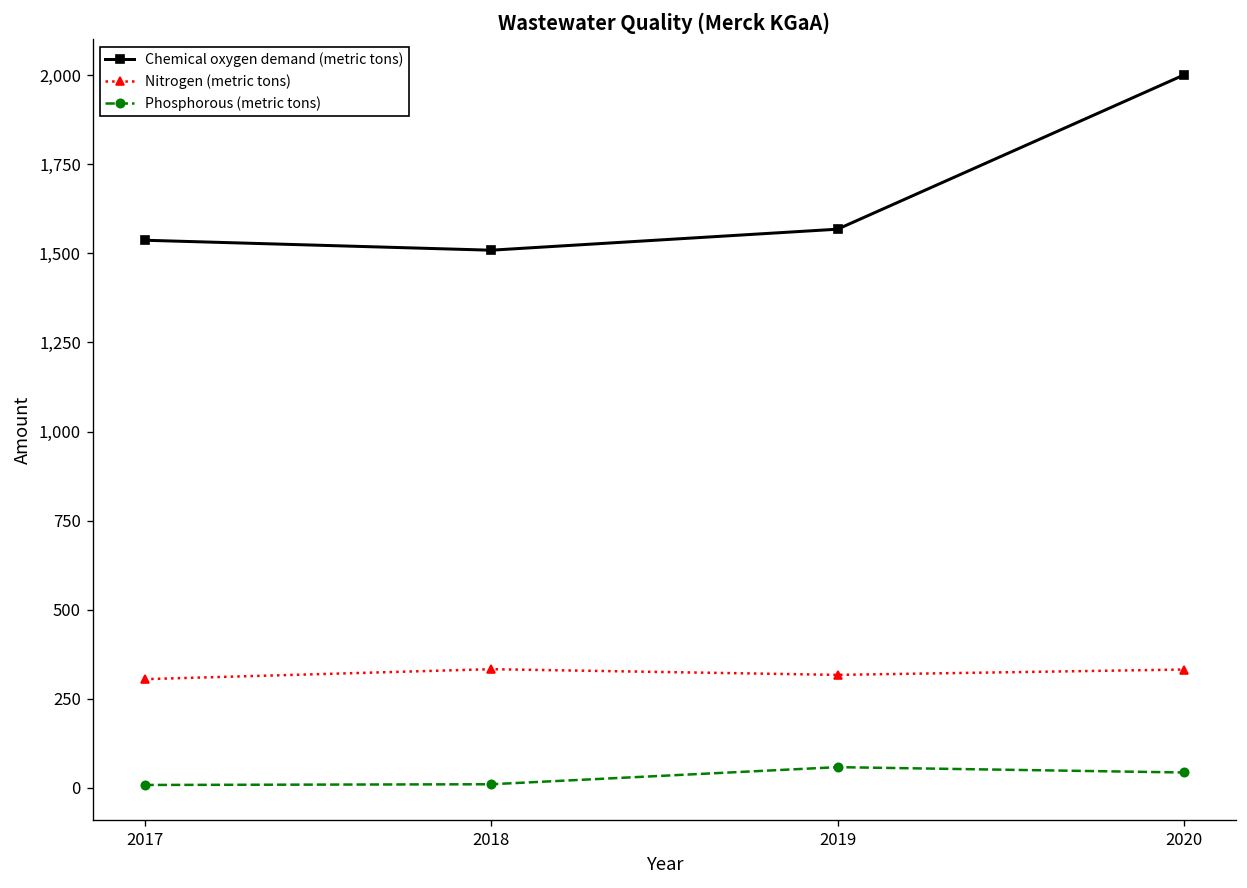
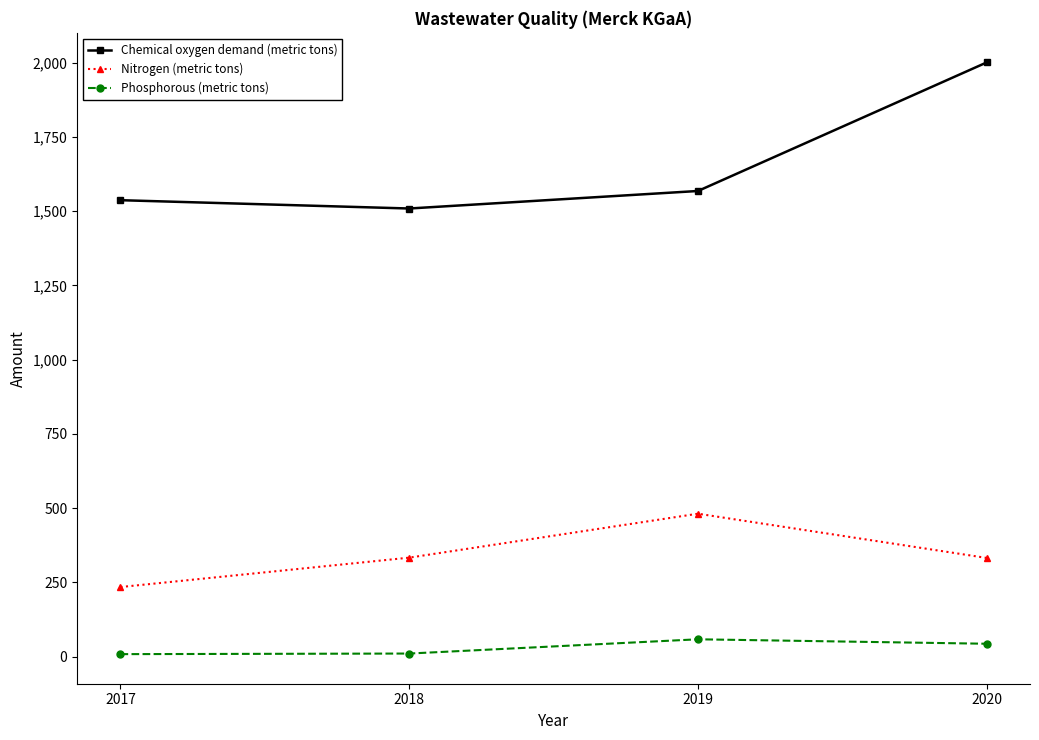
Nitrogen (metric tons), 2017: 310 -> 230
Nitrogen (metric tons), 2019: 320 -> 480
